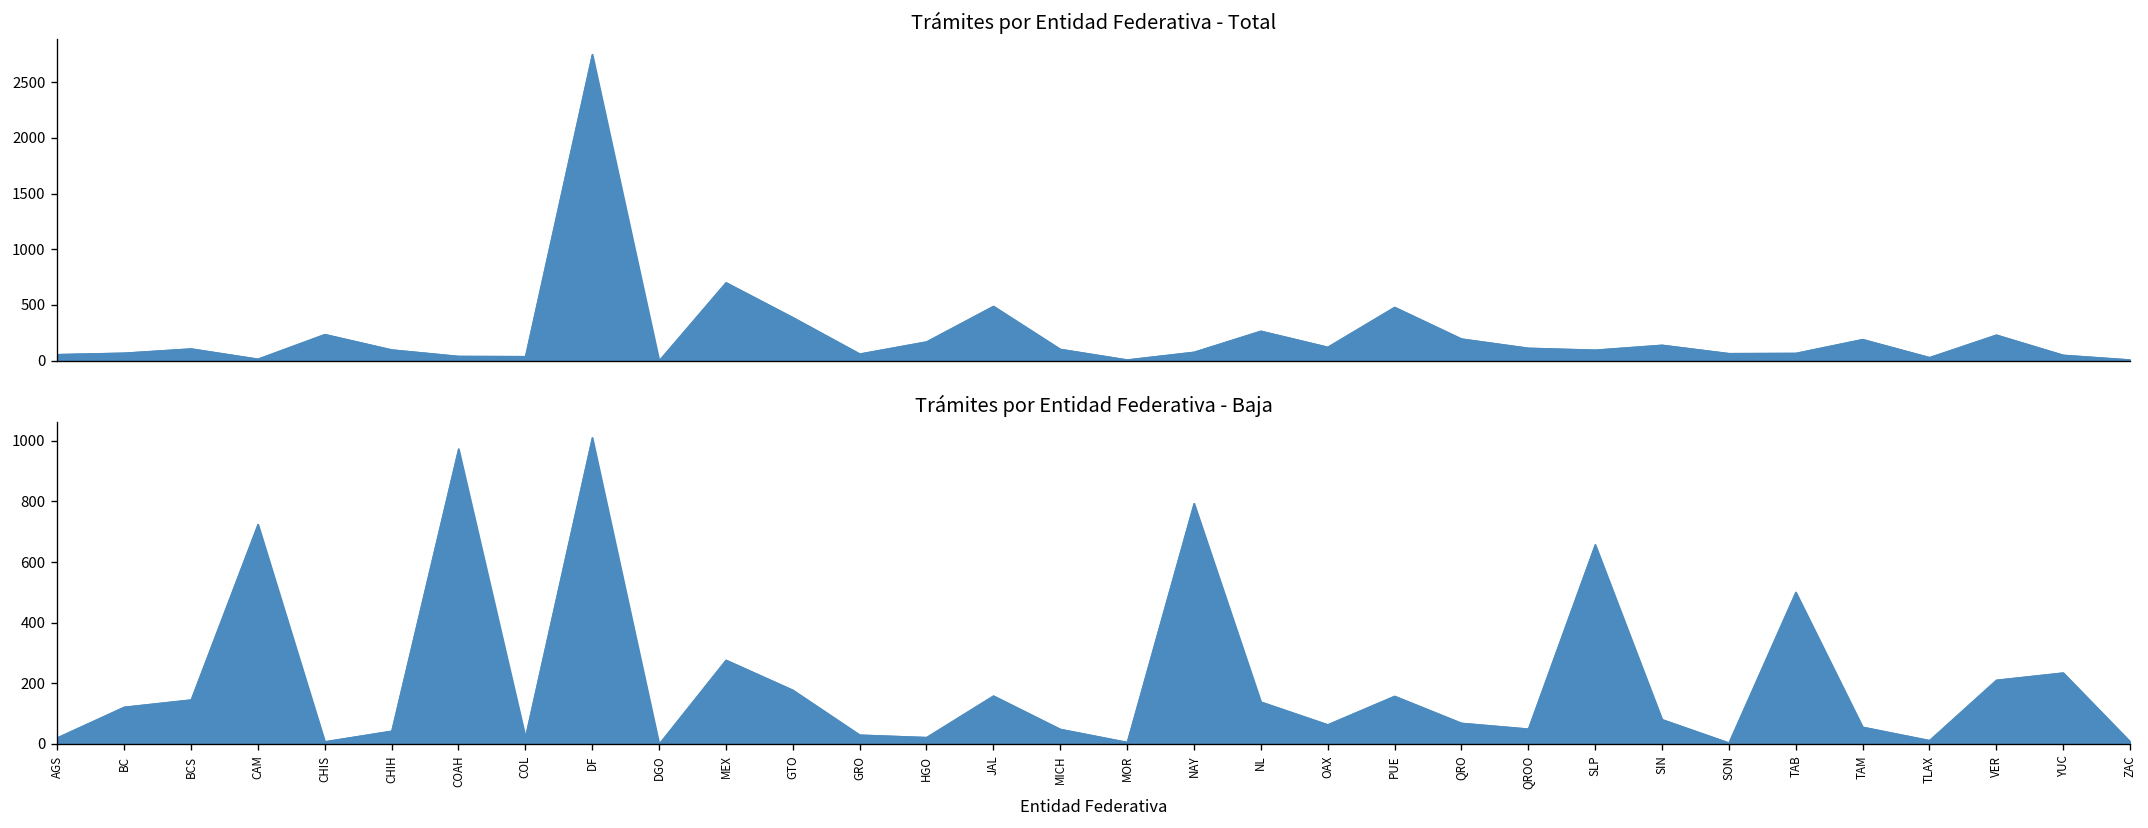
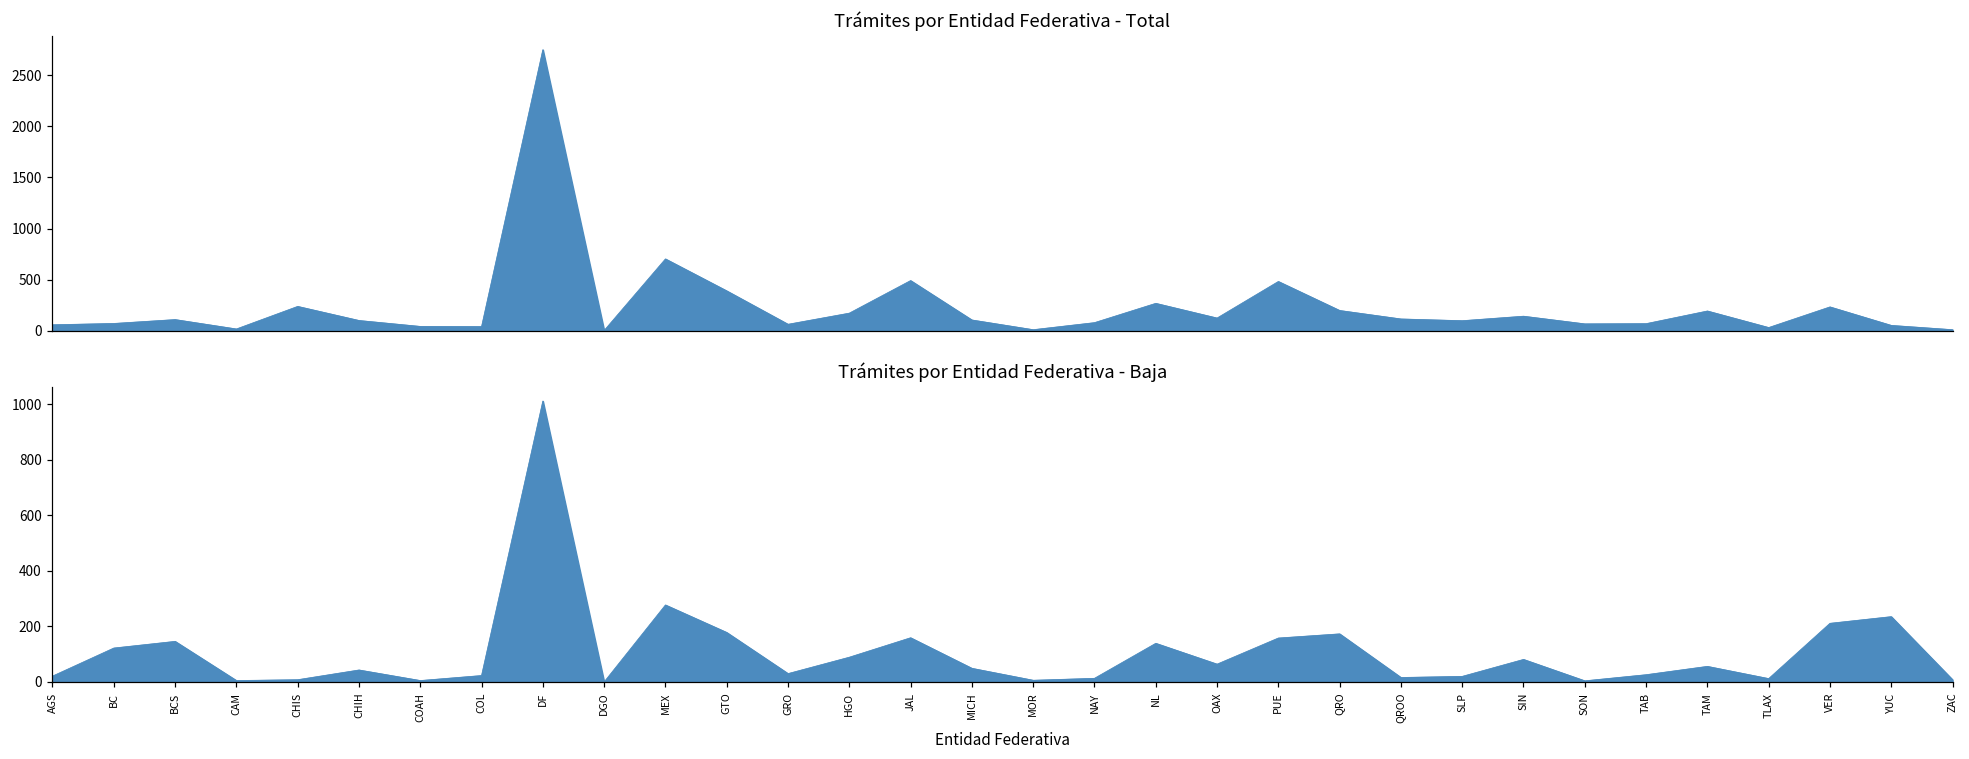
Trámites por Entidad Federativa - Baja, CAM: 730 -> 10
Trámites por Entidad Federativa - Baja, COAH: 970 -> 10
Trámites por Entidad Federativa - Baja, HGO: 20 -> 90
Trámites por Entidad Federativa - Baja, NAY: 790 -> 10
Trámites por Entidad Federativa - Baja, QRO: 70 -> 170
Trámites por Entidad Federativa - Baja, QROO: 50 -> 20
Trámites por Entidad Federativa - Baja, SLP: 660 -> 20
Trámites por Entidad Federativa - Baja, TAB: 500 -> 30
